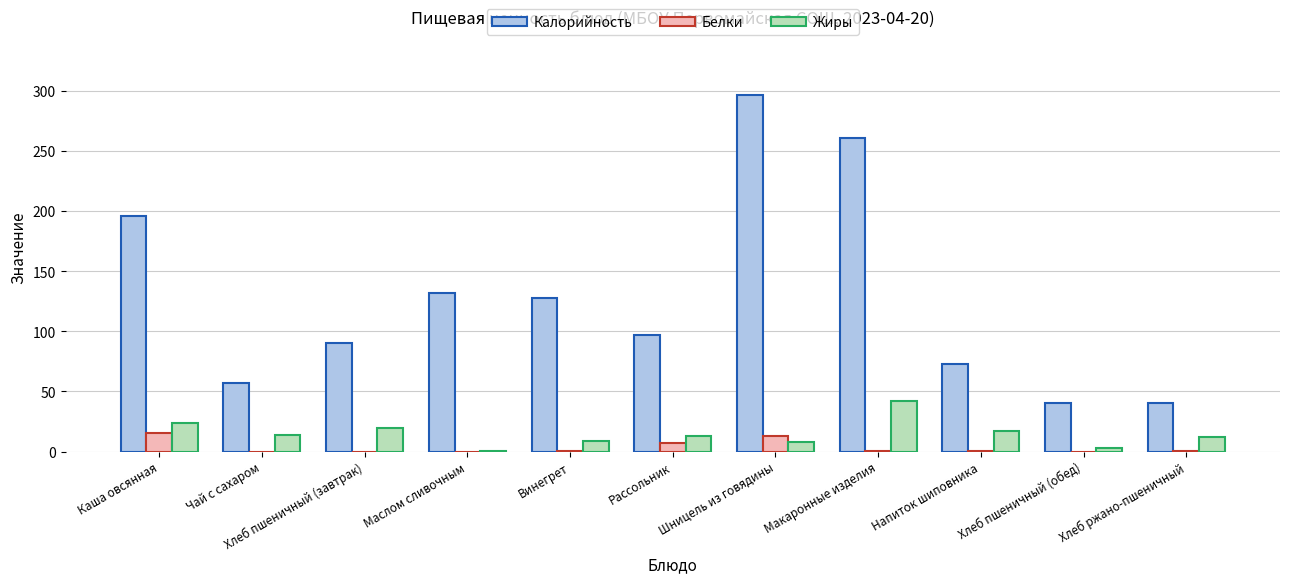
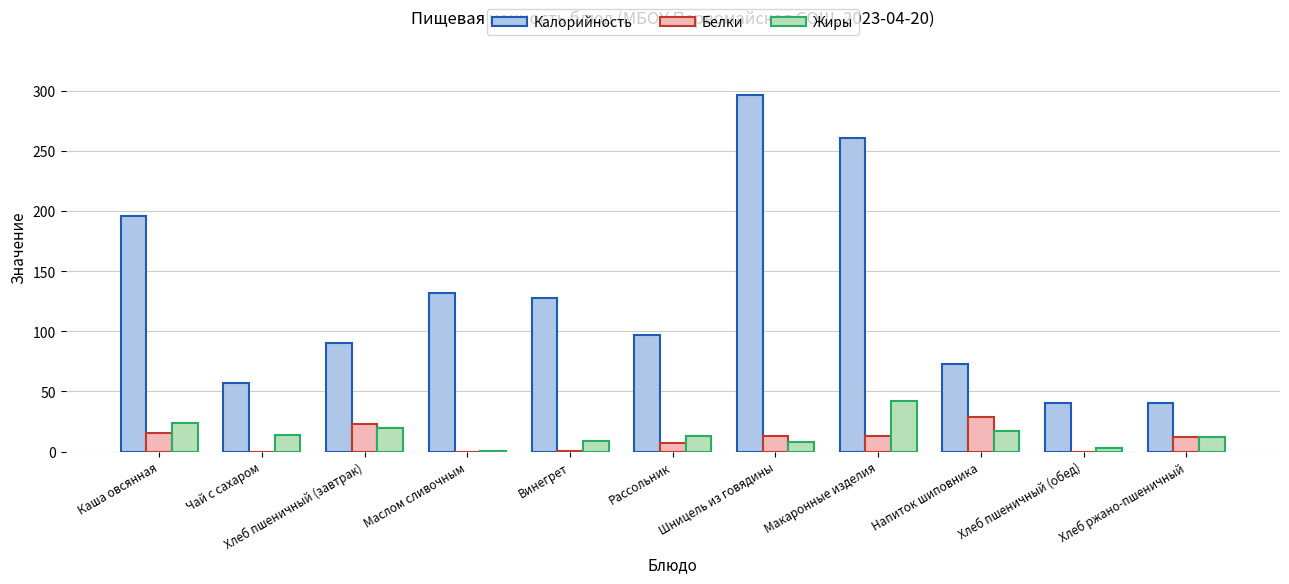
Белки, Хлеб пшеничный (завтрак): 0 -> 23
Белки, Макаронные изделия: 0 -> 13
Белки, Напиток шиповника: 0 -> 29
Белки, Хлеб ржано-пшеничный: 0 -> 12
